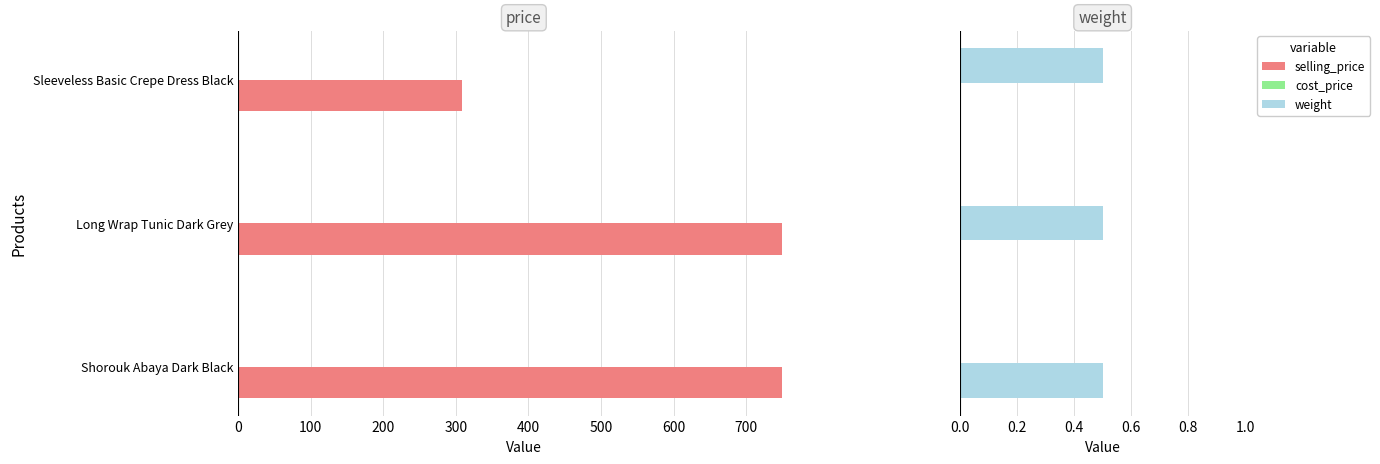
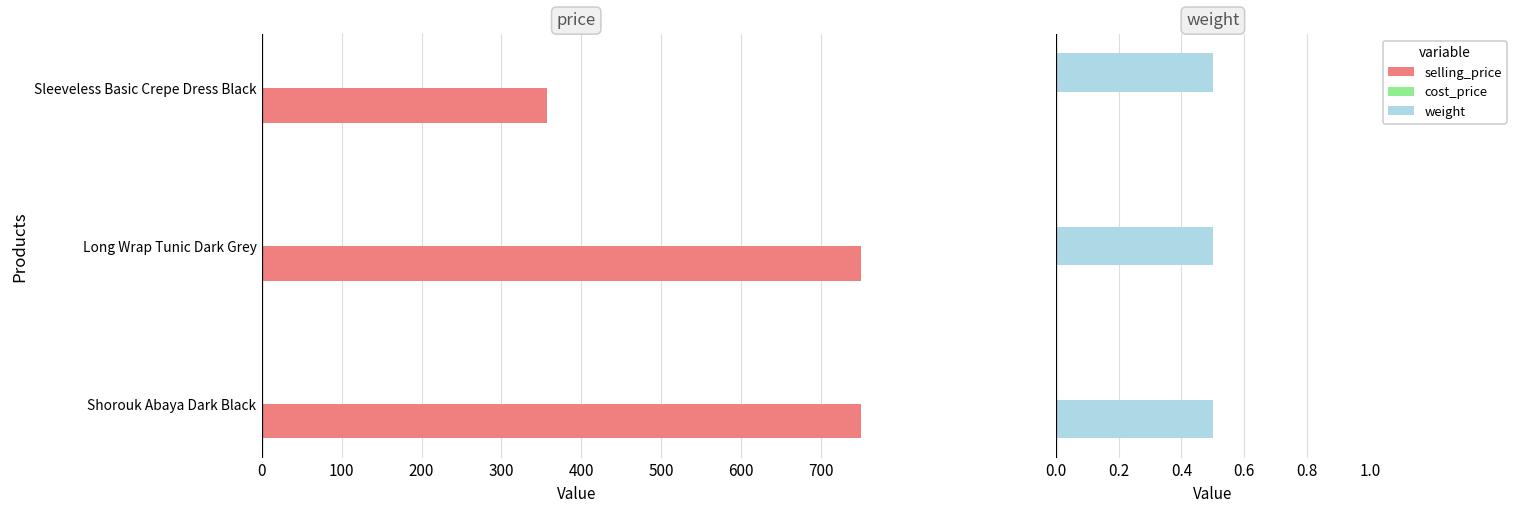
price, selling_price, Sleeveless Basic Crepe Dress Black: 310 -> 360
